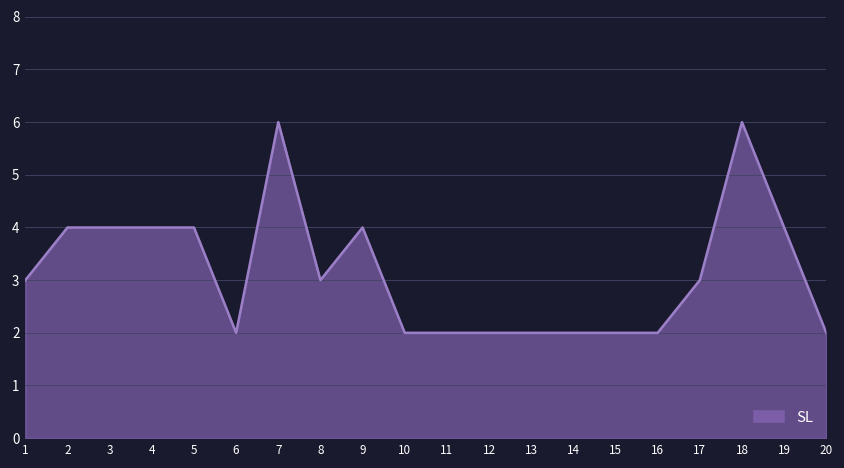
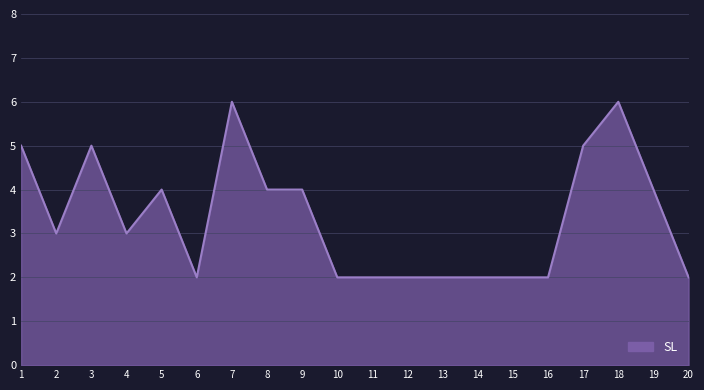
1: 3 -> 5
2: 4 -> 3
3: 4 -> 5
4: 4 -> 3
8: 3 -> 4
17: 3 -> 5
